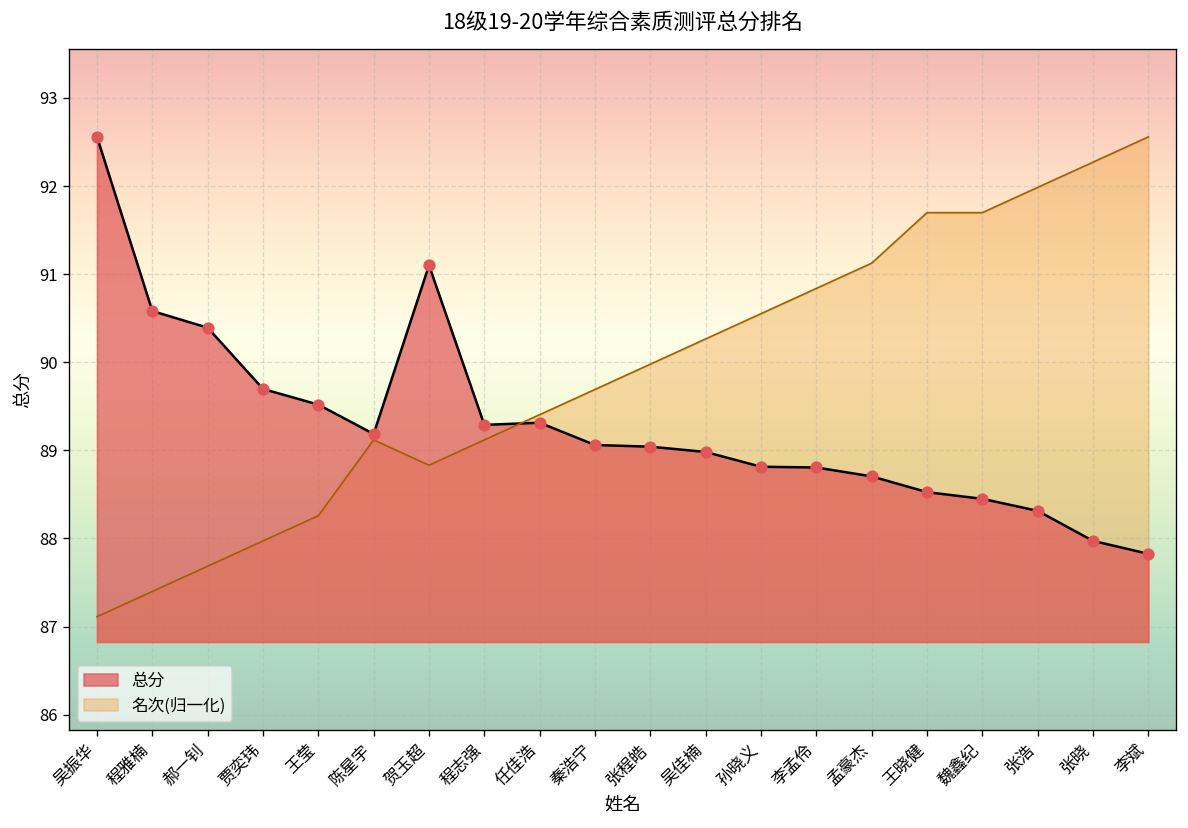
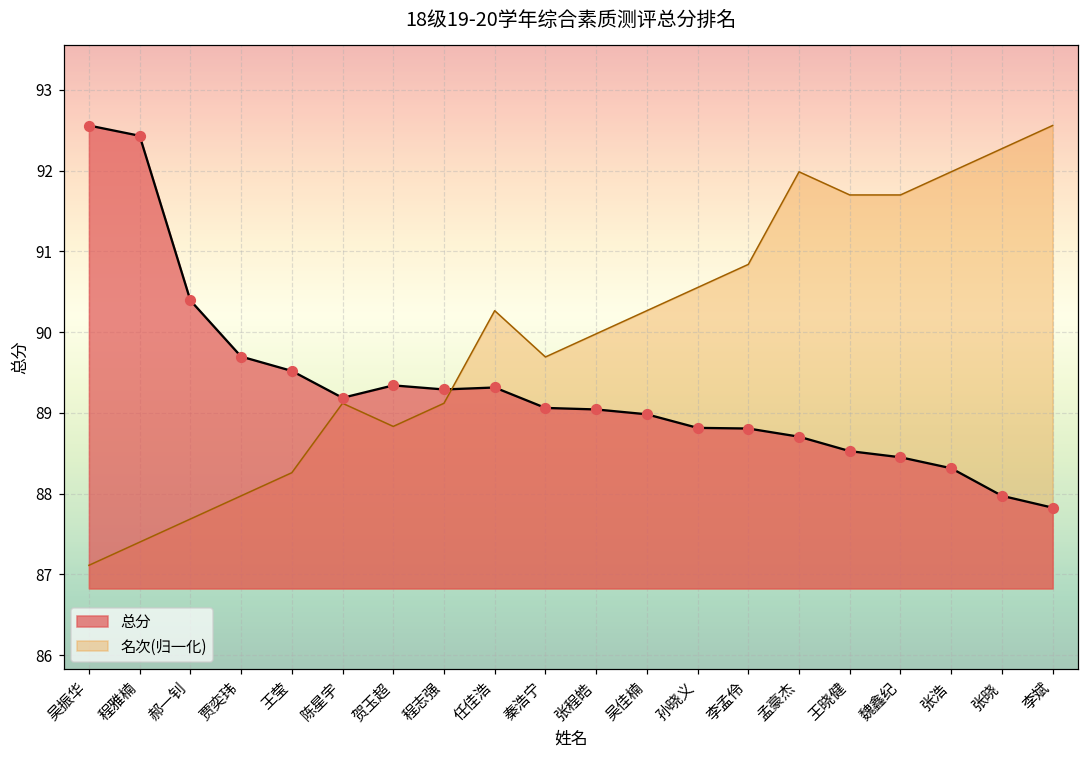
总分, 程雅楠: 90.6 -> 92.4
总分, 贺玉超: 91.1 -> 89.3
名次(归一化), 任佳浩: 89.4 -> 90.3
名次(归一化), 孟豪杰: 91.1 -> 92.0
